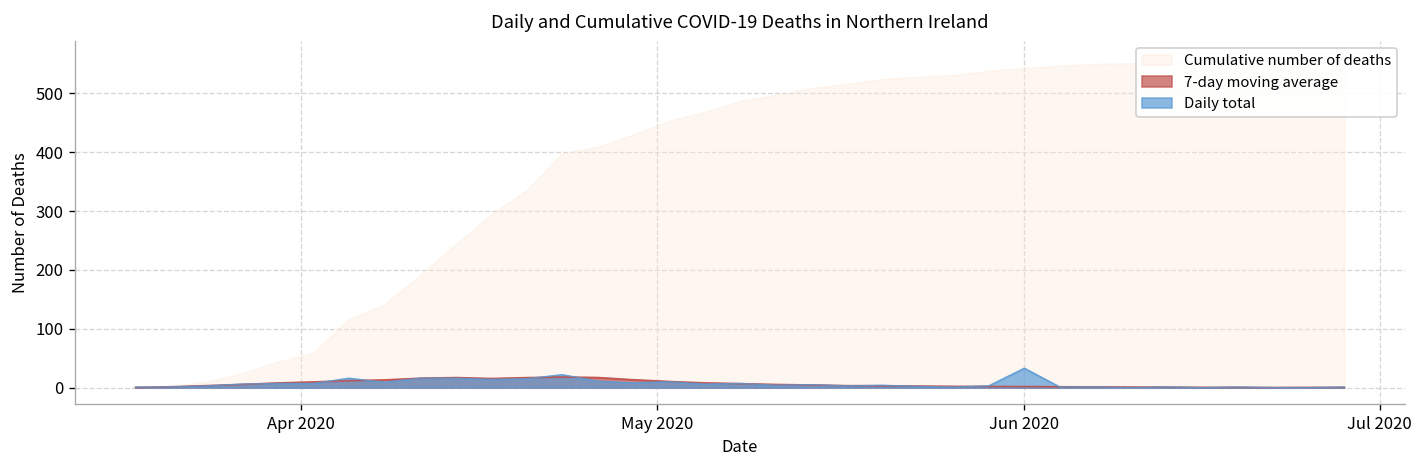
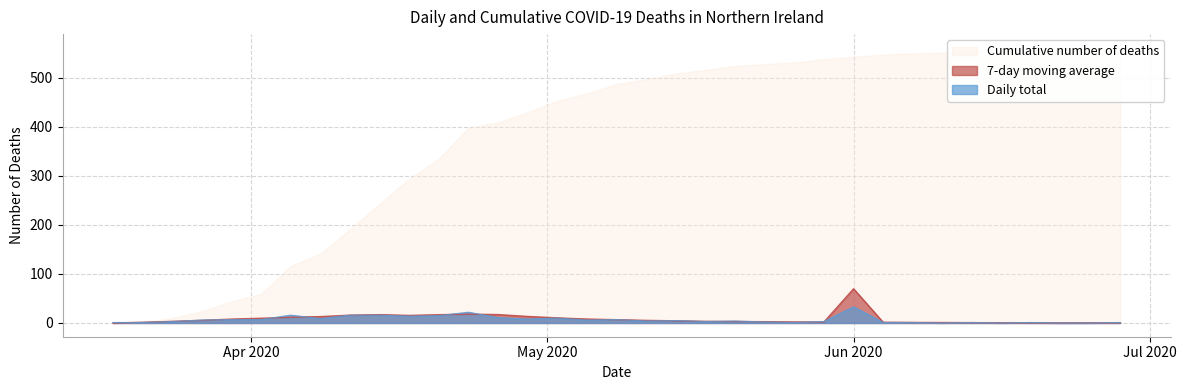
7-day moving average, Jun 2020: 0 -> 70
